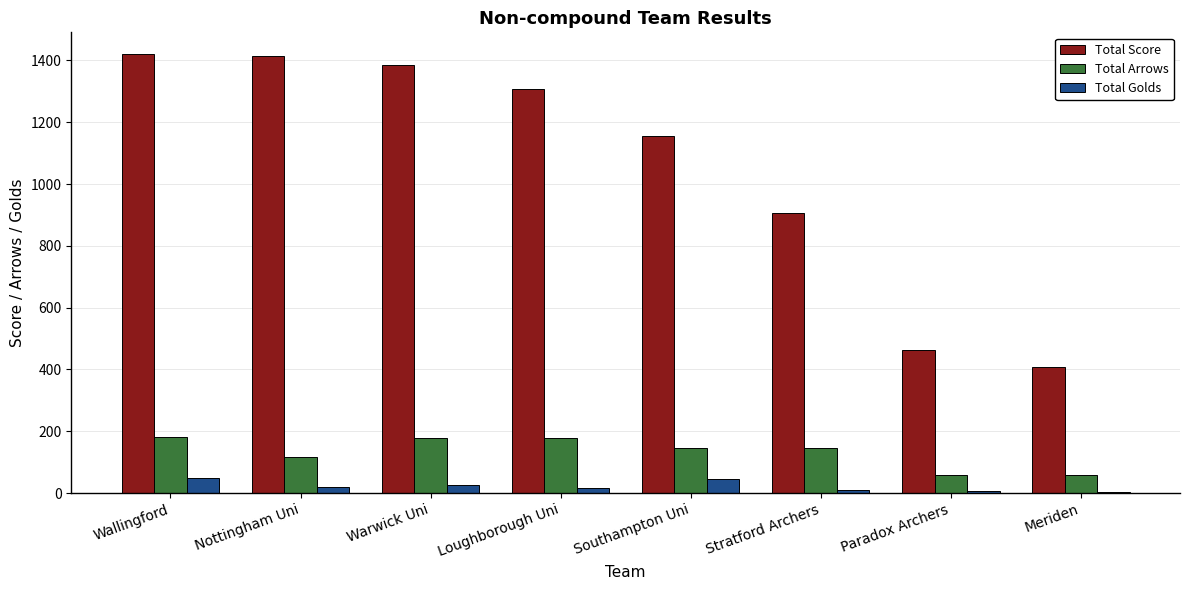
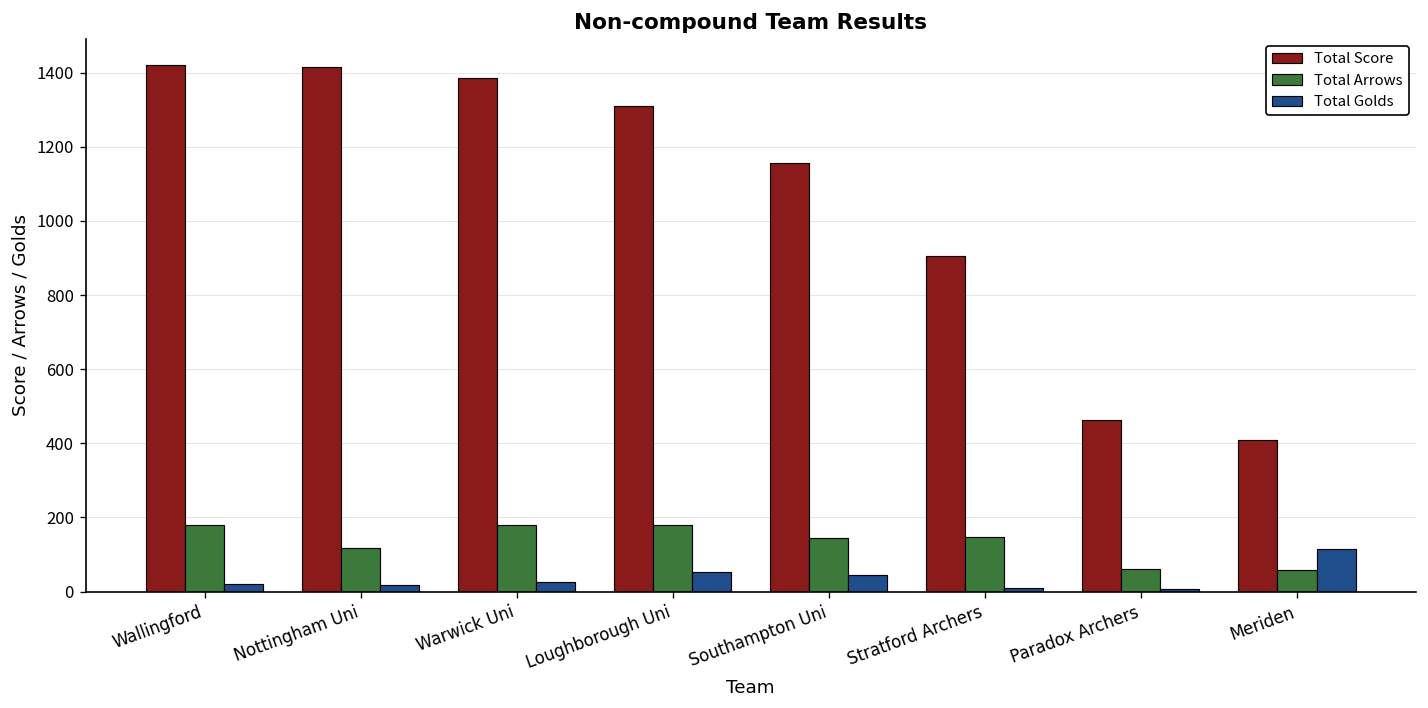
Total Golds, Wallingford: 50 -> 20
Total Golds, Loughborough Uni: 20 -> 50
Total Golds, Meriden: 0 -> 120
